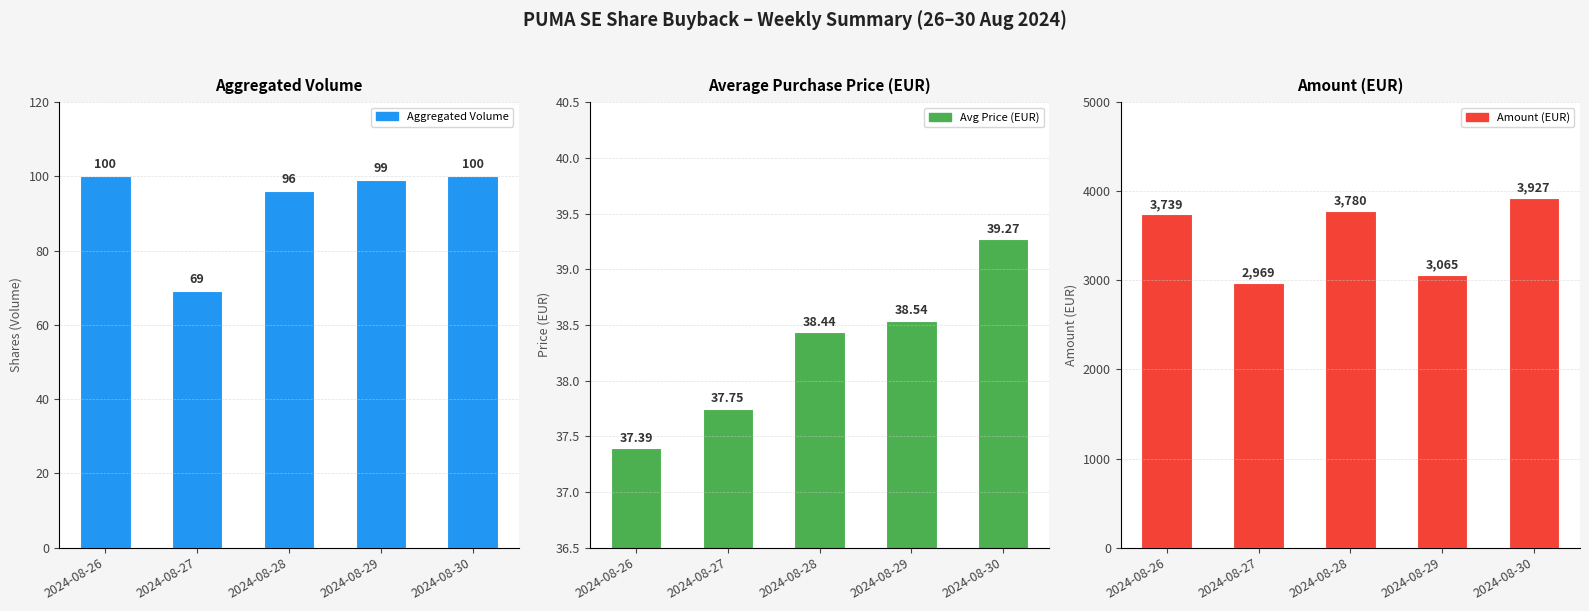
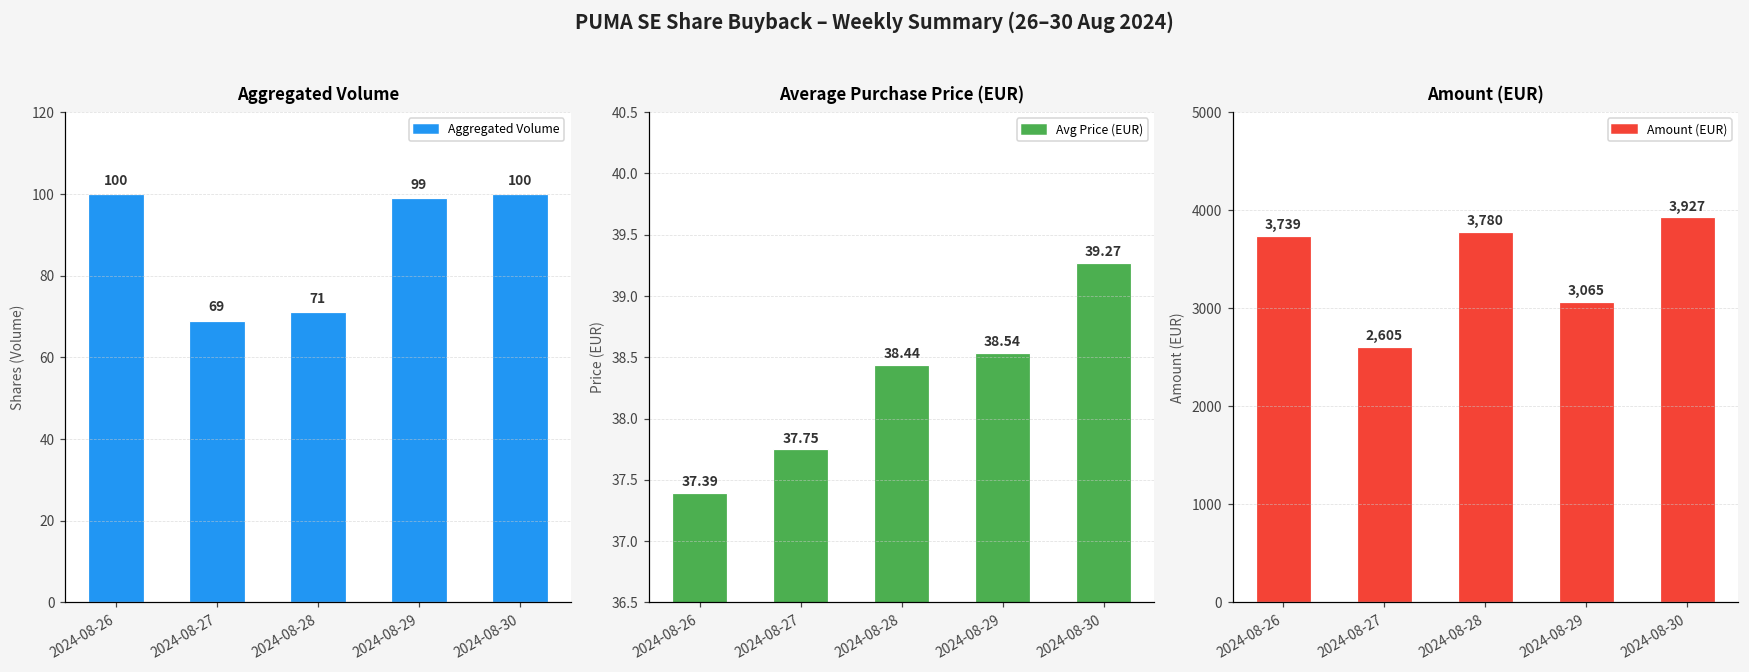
Aggregated Volume, 2024-08-28: 96 -> 71
Amount (EUR), 2024-08-27: 2,969 -> 2,605
